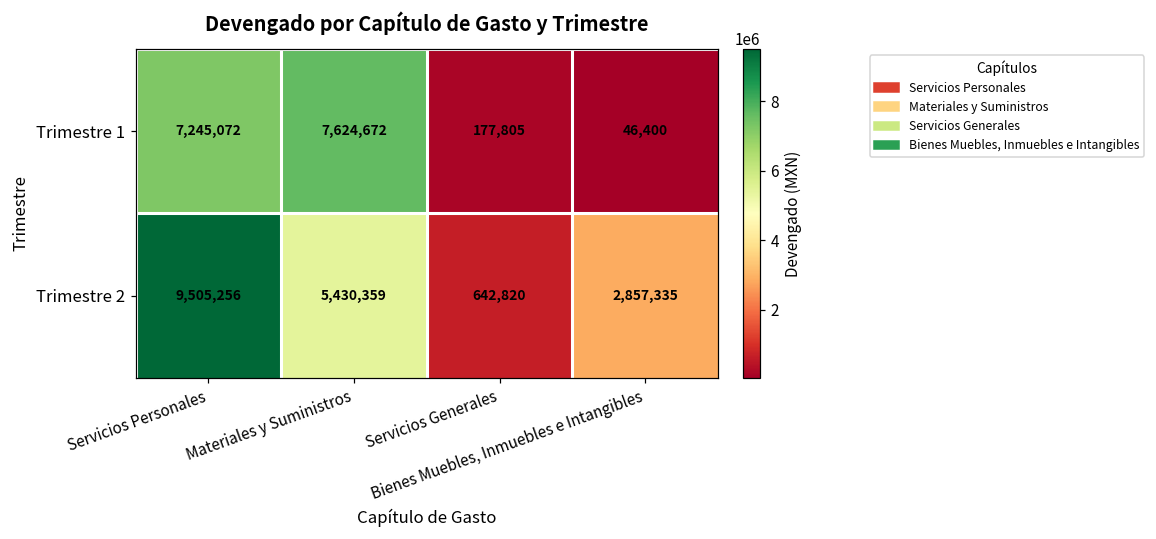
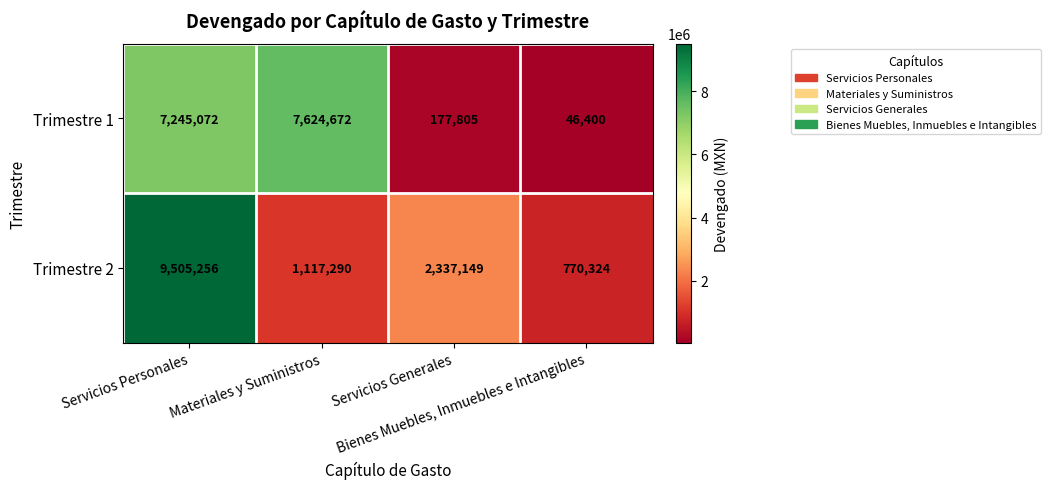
Trimestre 2, Materiales y Suministros: 5,430,359 -> 1,117,290
Trimestre 2, Servicios Generales: 642,820 -> 2,337,149
Trimestre 2, Bienes Muebles, Inmuebles e Intangibles: 2,857,335 -> 770,324
